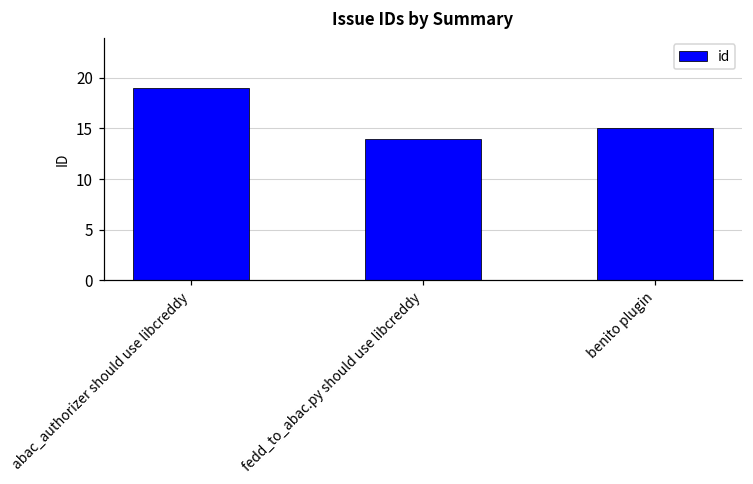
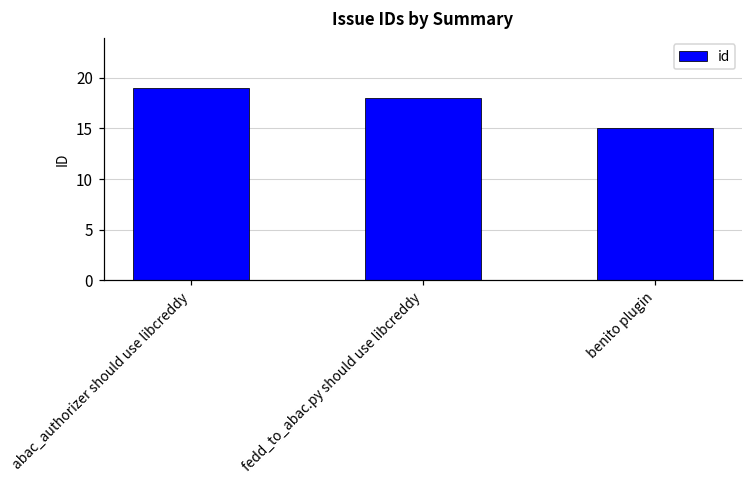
fedd_to_abac.py should use libcreddy: 14 -> 18
